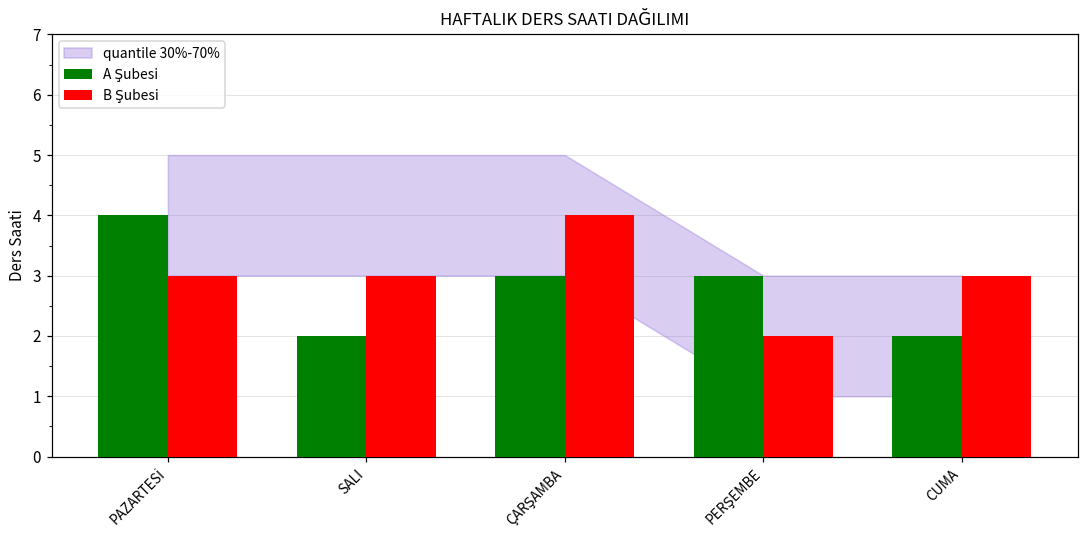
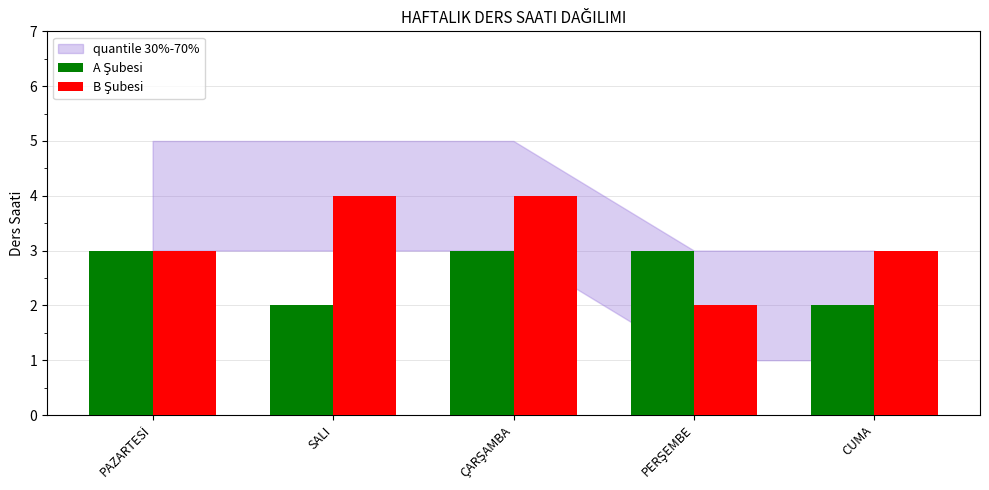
A Şubesi, PAZARTESİ: 4 -> 3
B Şubesi, SALI: 3 -> 4
